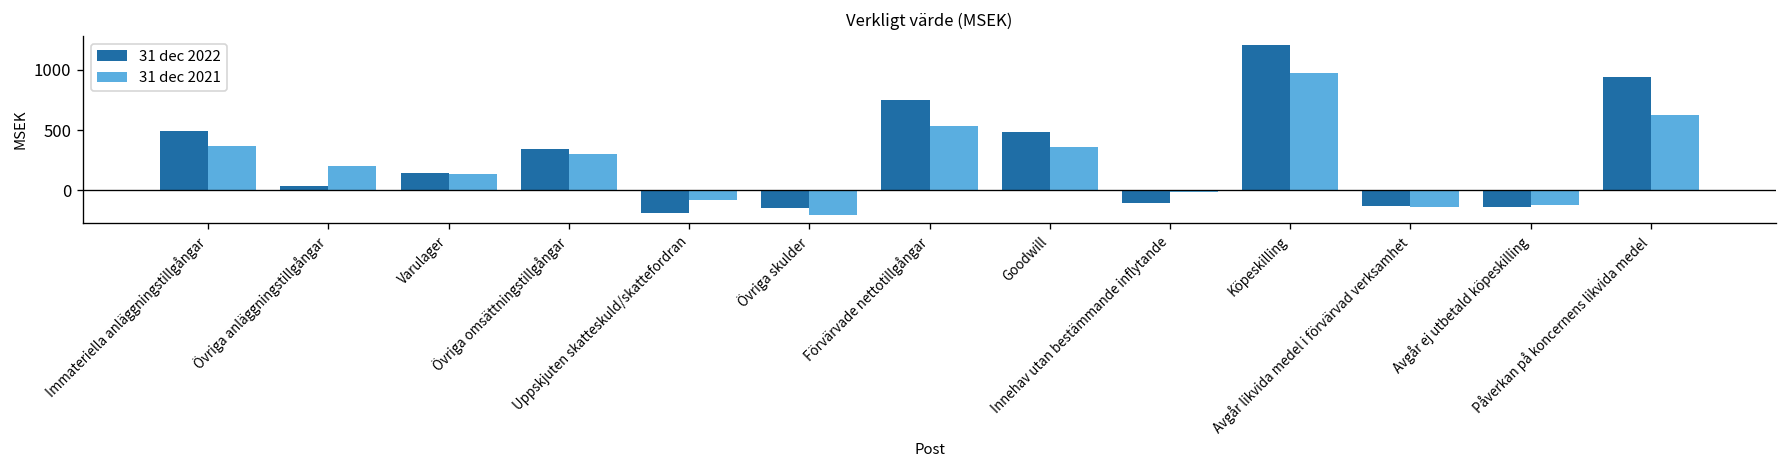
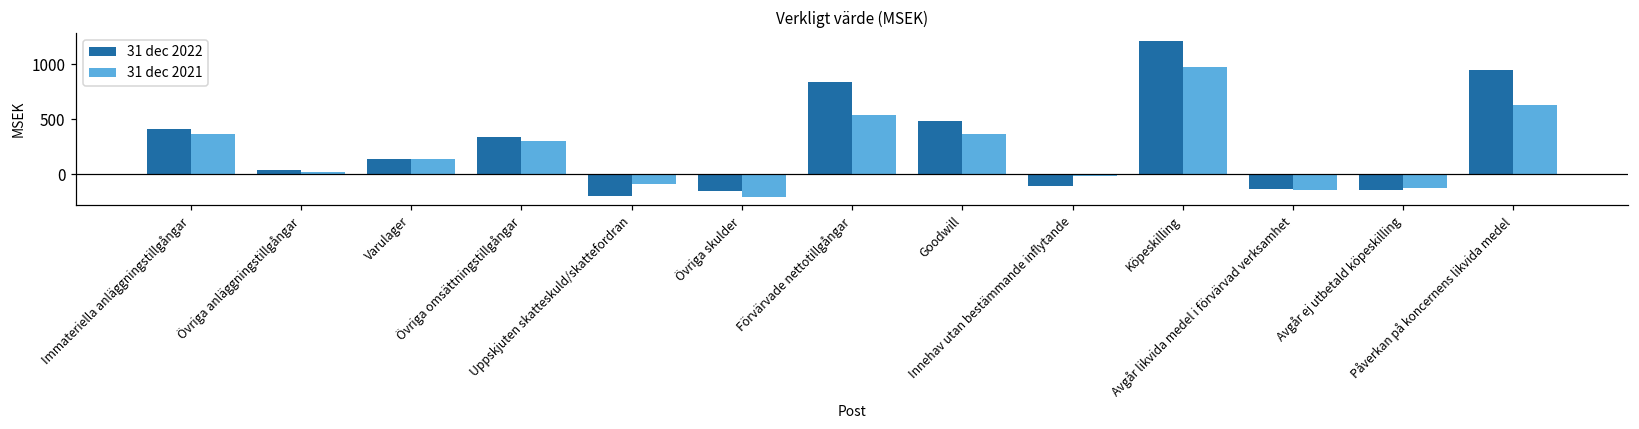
31 dec 2022, Immateriella anläggningstillgångar: 490 -> 410
31 dec 2021, Övriga anläggningstillgångar: 210 -> 20
31 dec 2022, Förvärvade nettotillgångar: 750 -> 840
